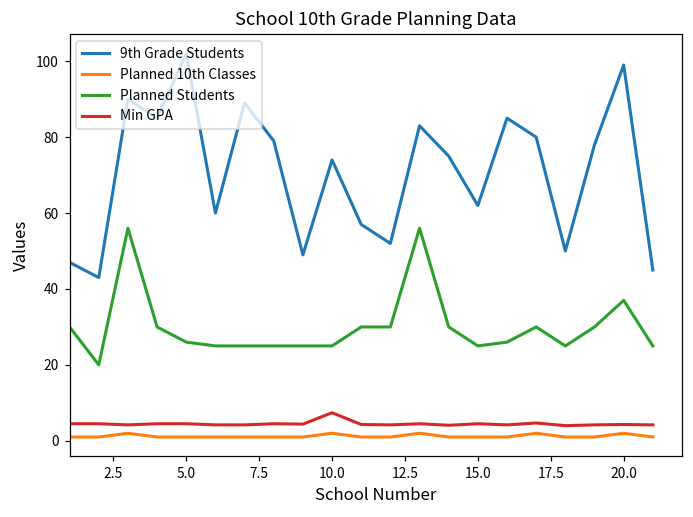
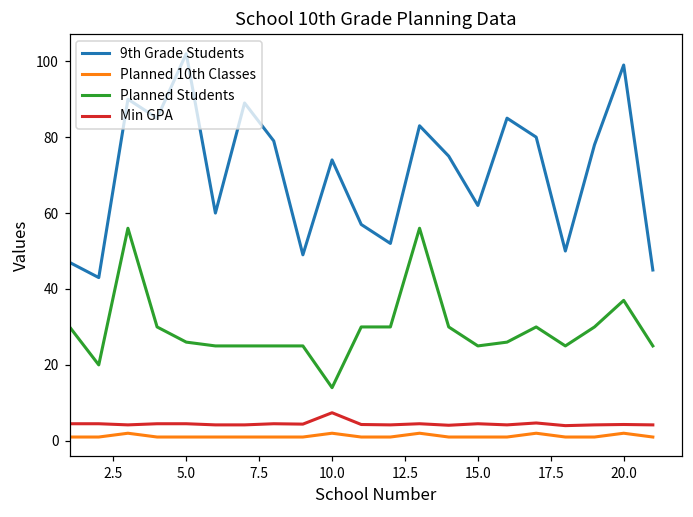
Planned Students, 10.0: 25 -> 14
